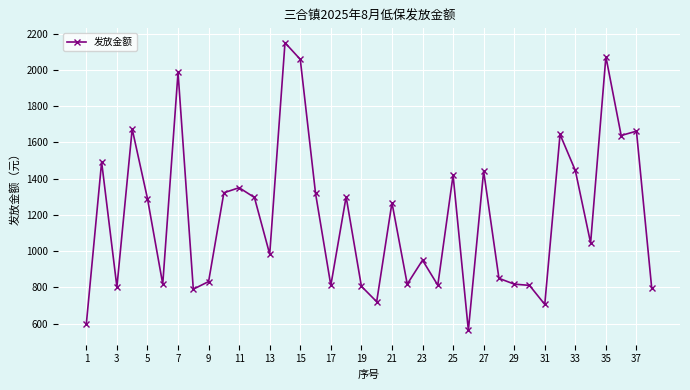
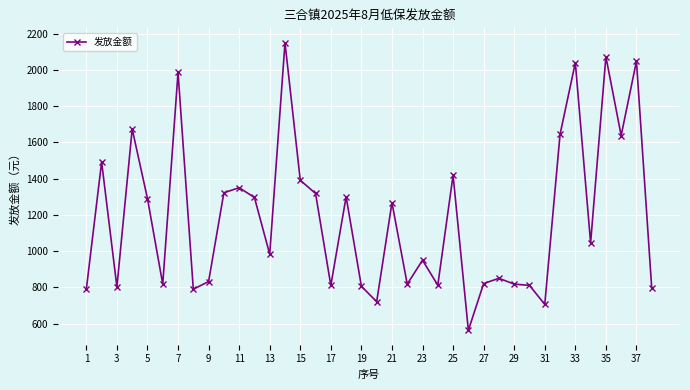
1: 600 -> 790
15: 2060 -> 1390
27: 1440 -> 820
33: 1450 -> 2040
37: 1660 -> 2050
